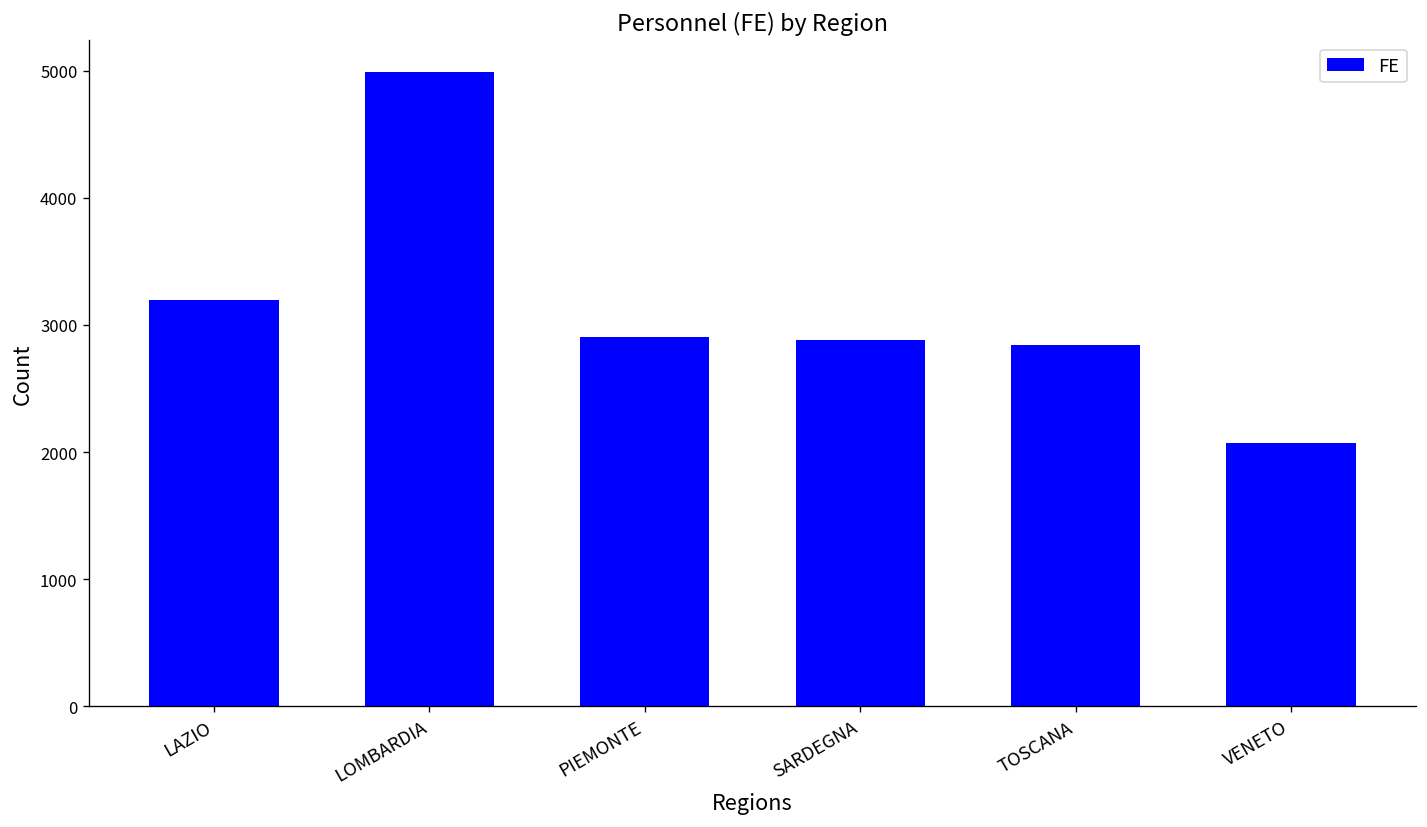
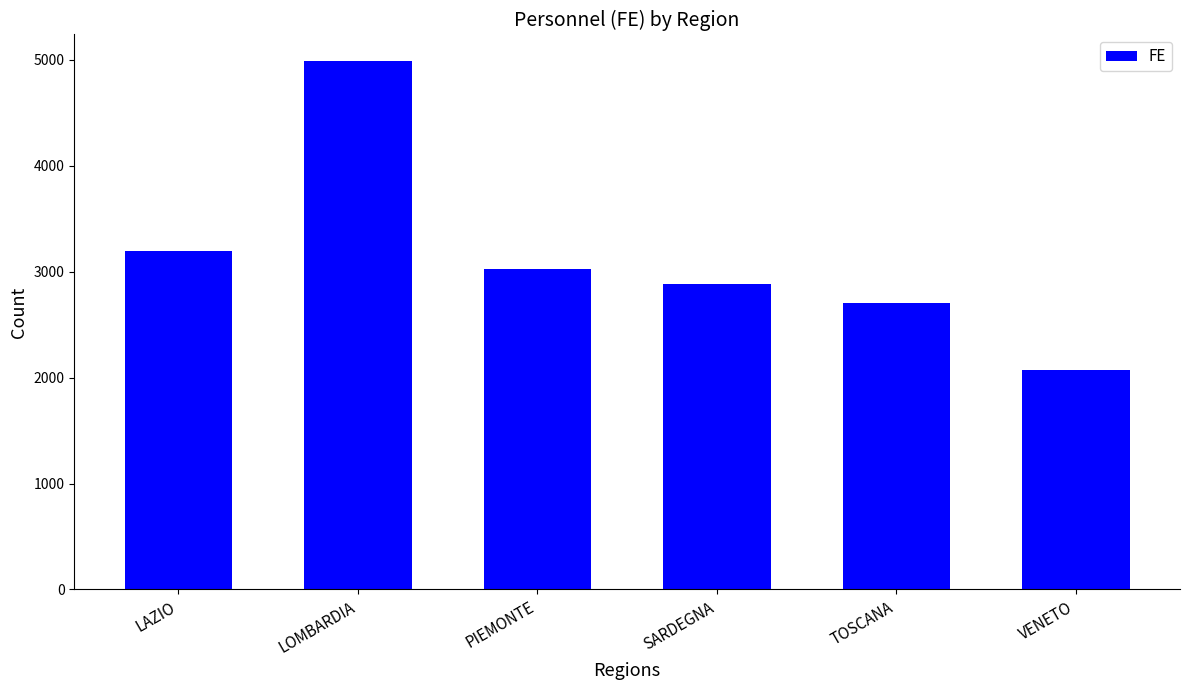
PIEMONTE: 2910 -> 3020
TOSCANA: 2840 -> 2700
